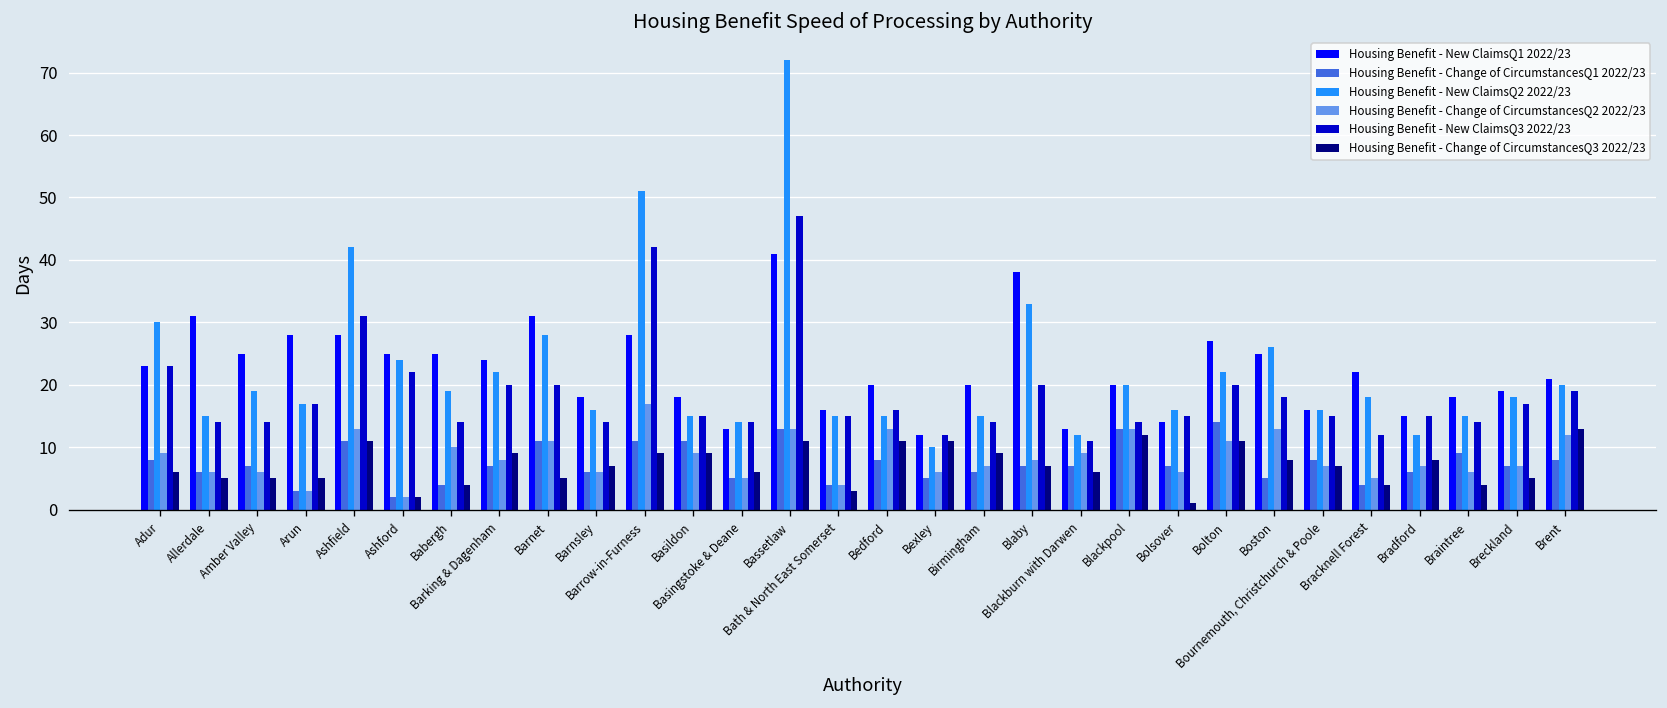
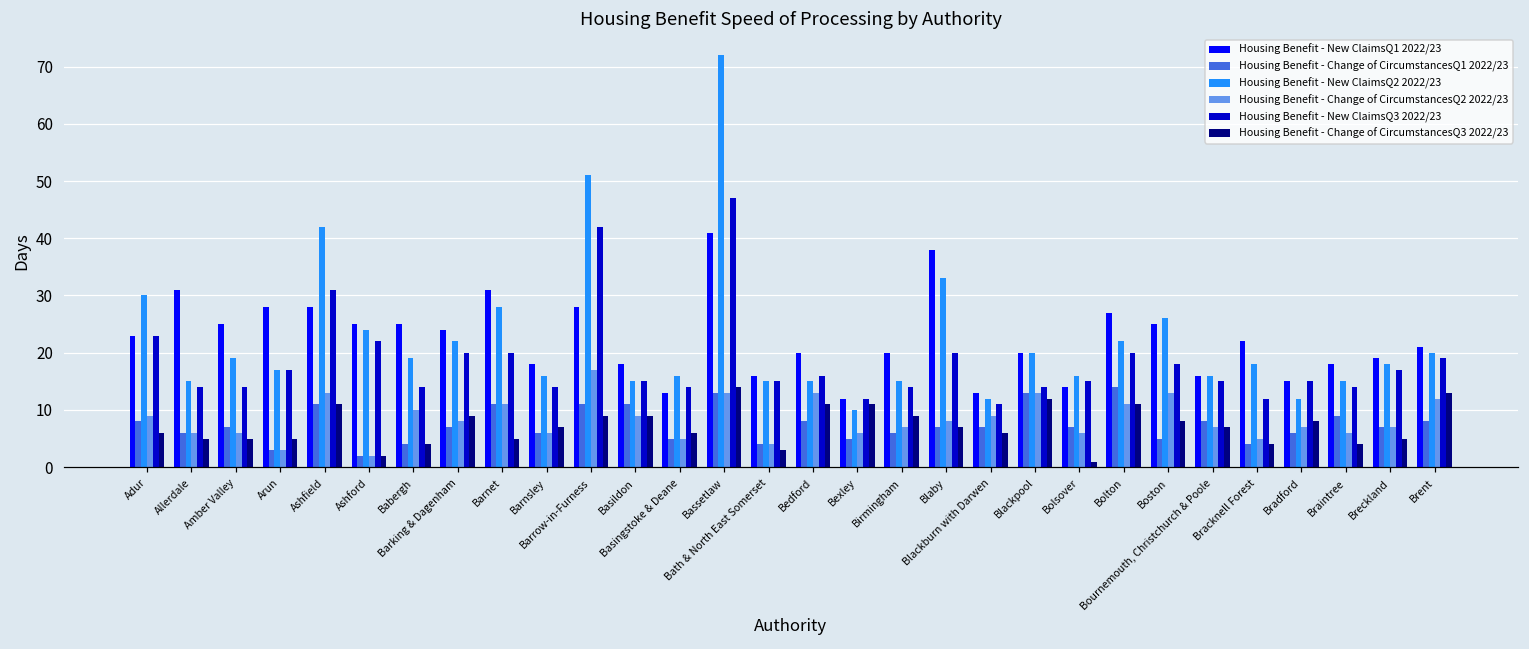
Housing Benefit - New ClaimsQ2 2022/23, Basingstoke & Deane: 14 -> 16
Housing Benefit - Change of CircumstancesQ3 2022/23, Bassetlaw: 11 -> 14
